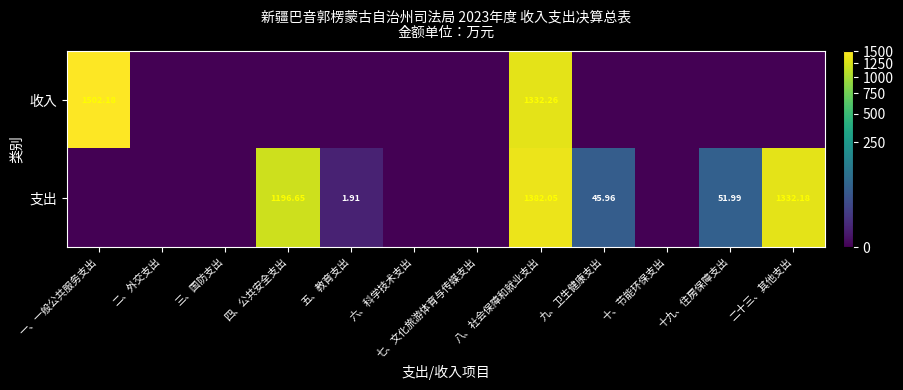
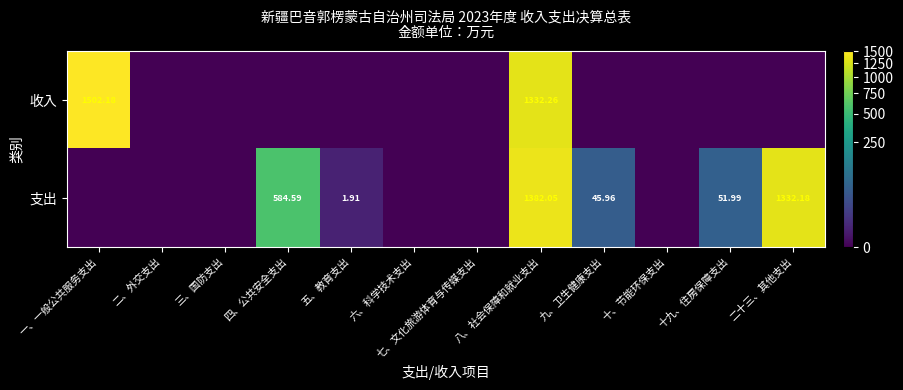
支出, 四、公共安全支出: 1196.65 -> 584.59
